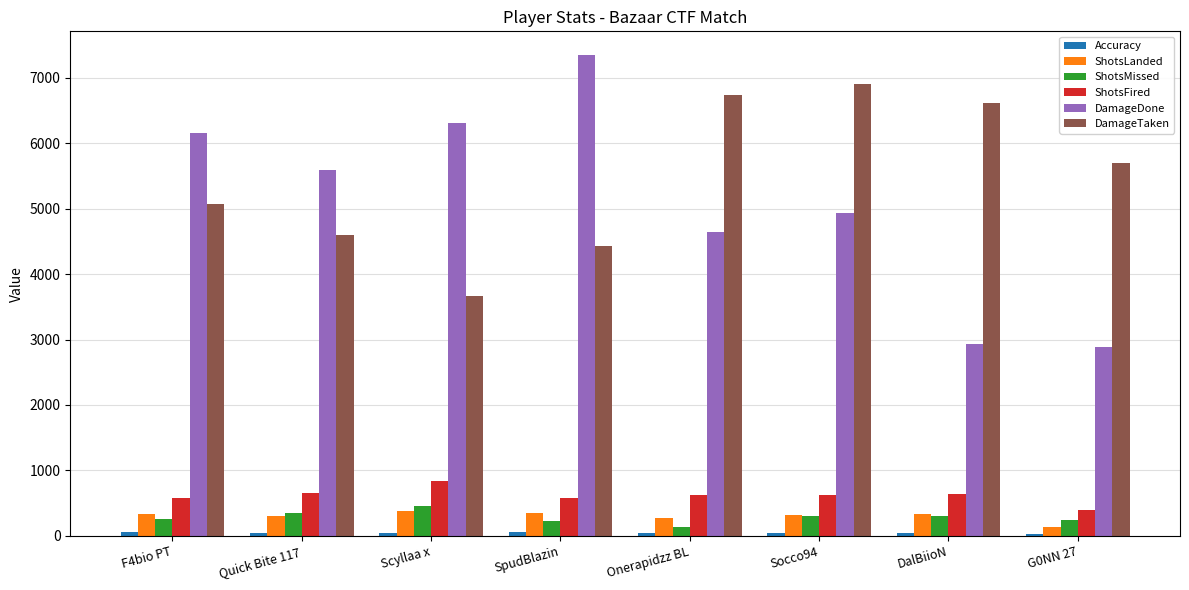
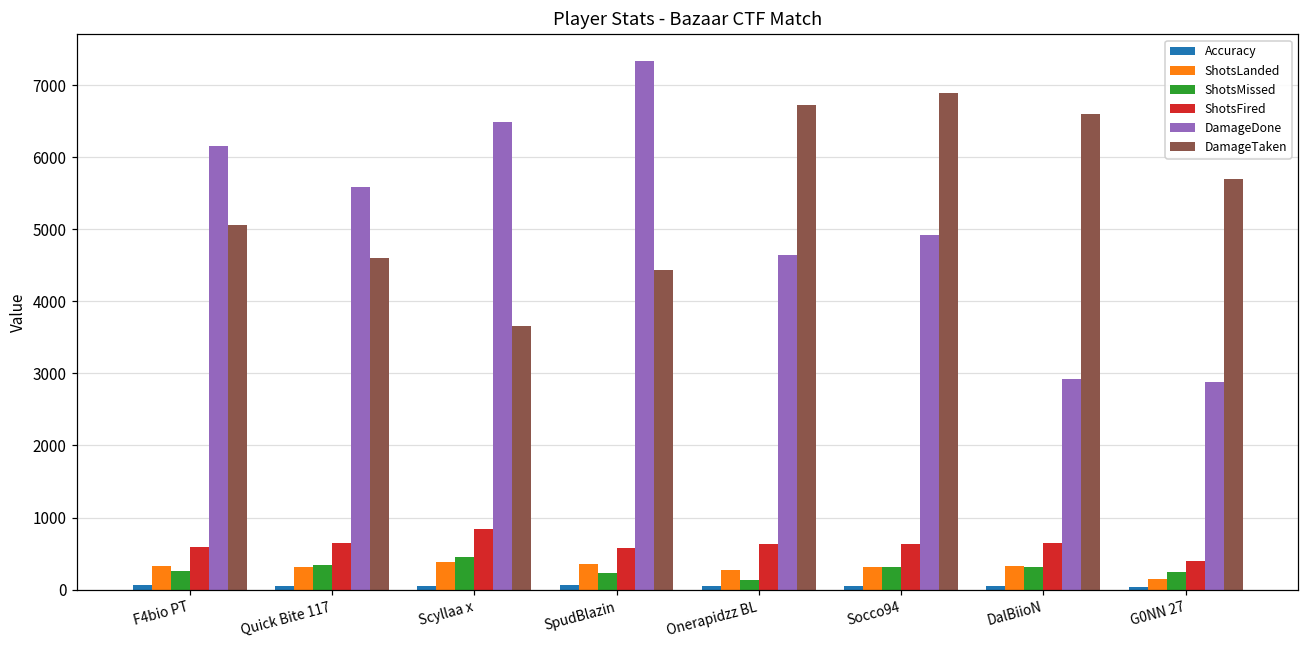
DamageDone, Scyllaa x: 6300 -> 6500
